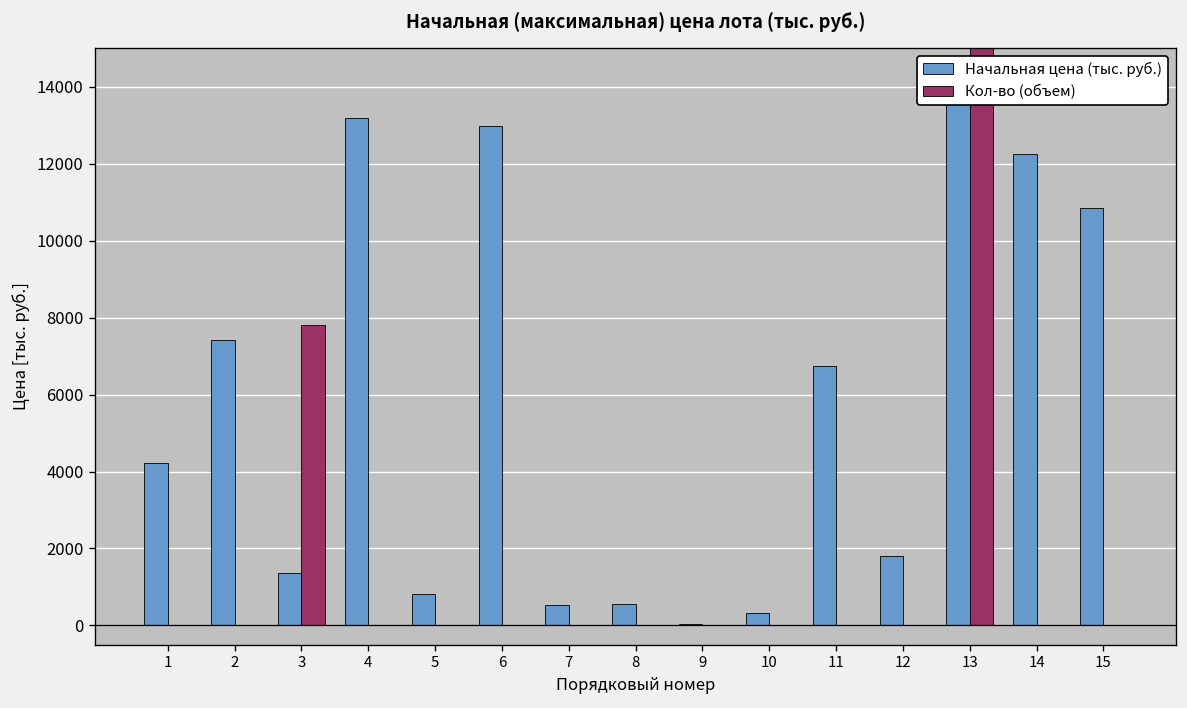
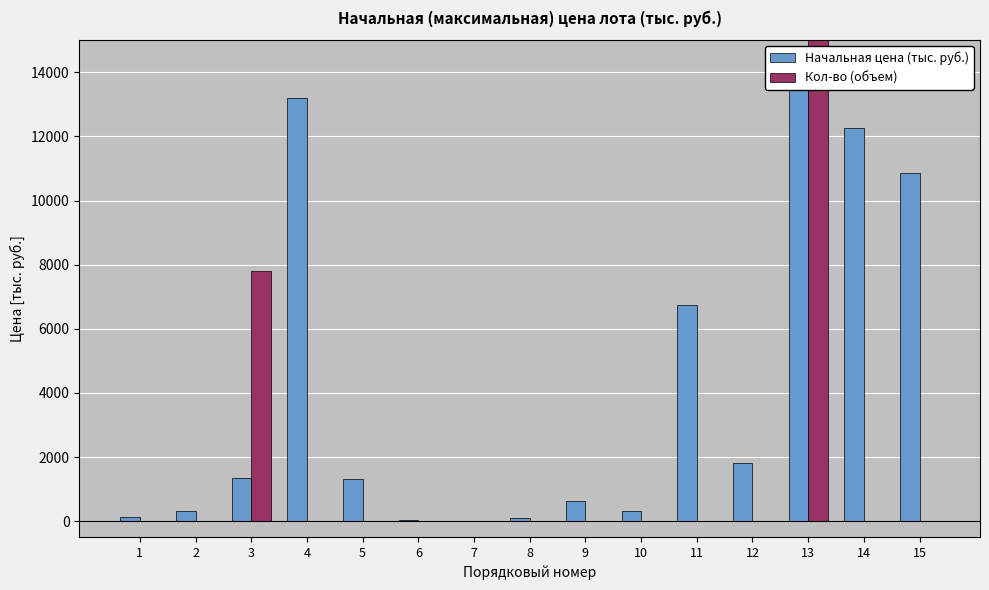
Начальная цена (тыс. руб.), 1: 4200 -> 100
Начальная цена (тыс. руб.), 2: 7400 -> 300
Начальная цена (тыс. руб.), 5: 800 -> 1300
Начальная цена (тыс. руб.), 6: 13000 -> 0
Начальная цена (тыс. руб.), 7: 500 -> 0
Начальная цена (тыс. руб.), 8: 600 -> 100
Начальная цена (тыс. руб.), 9: 0 -> 600
